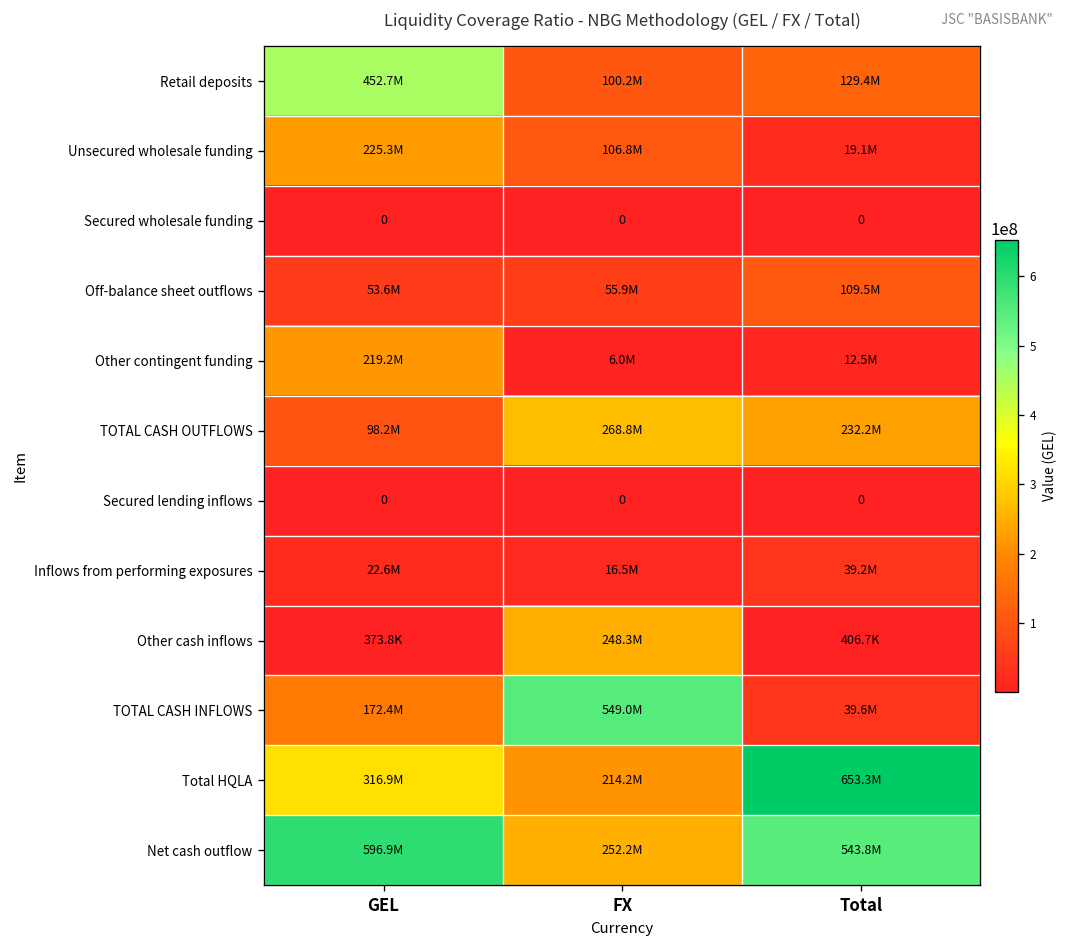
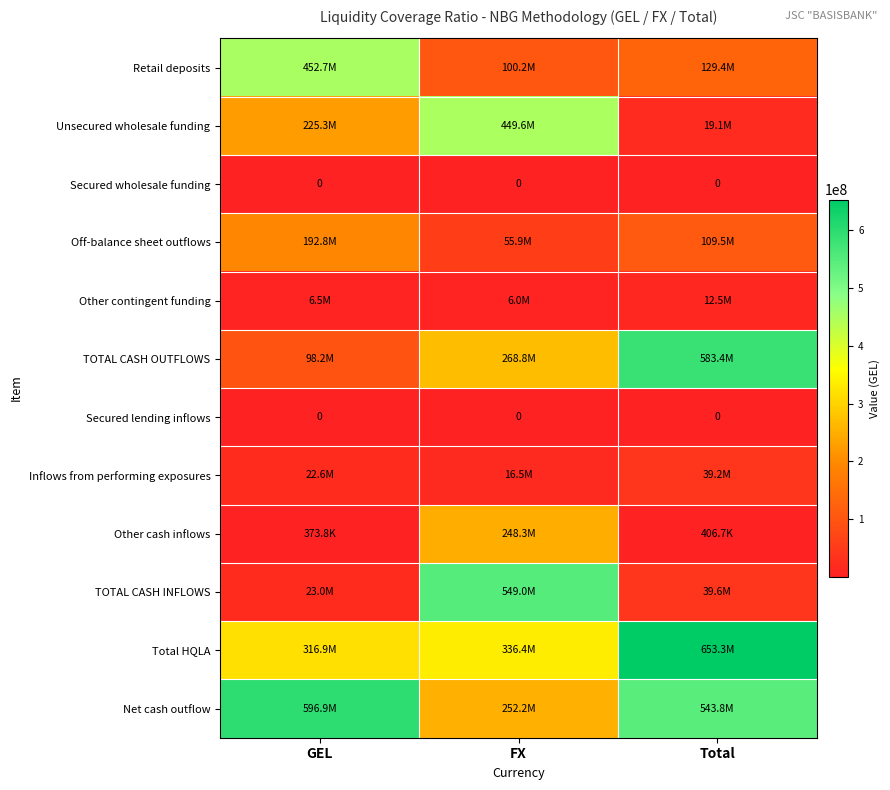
Unsecured wholesale funding, FX: 106.8M -> 449.6M
Off-balance sheet outflows, GEL: 53.6M -> 192.8M
Other contingent funding, GEL: 219.2M -> 6.5M
TOTAL CASH OUTFLOWS, Total: 232.2M -> 583.4M
TOTAL CASH INFLOWS, GEL: 172.4M -> 23.0M
Total HQLA, FX: 214.2M -> 336.4M
